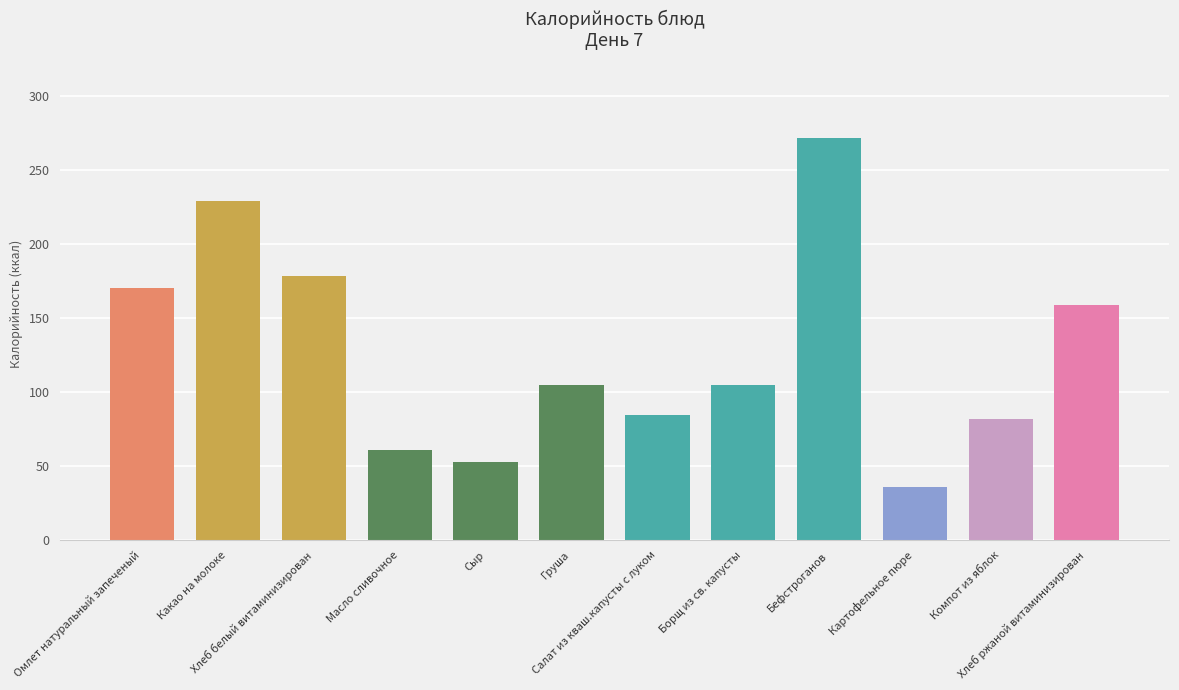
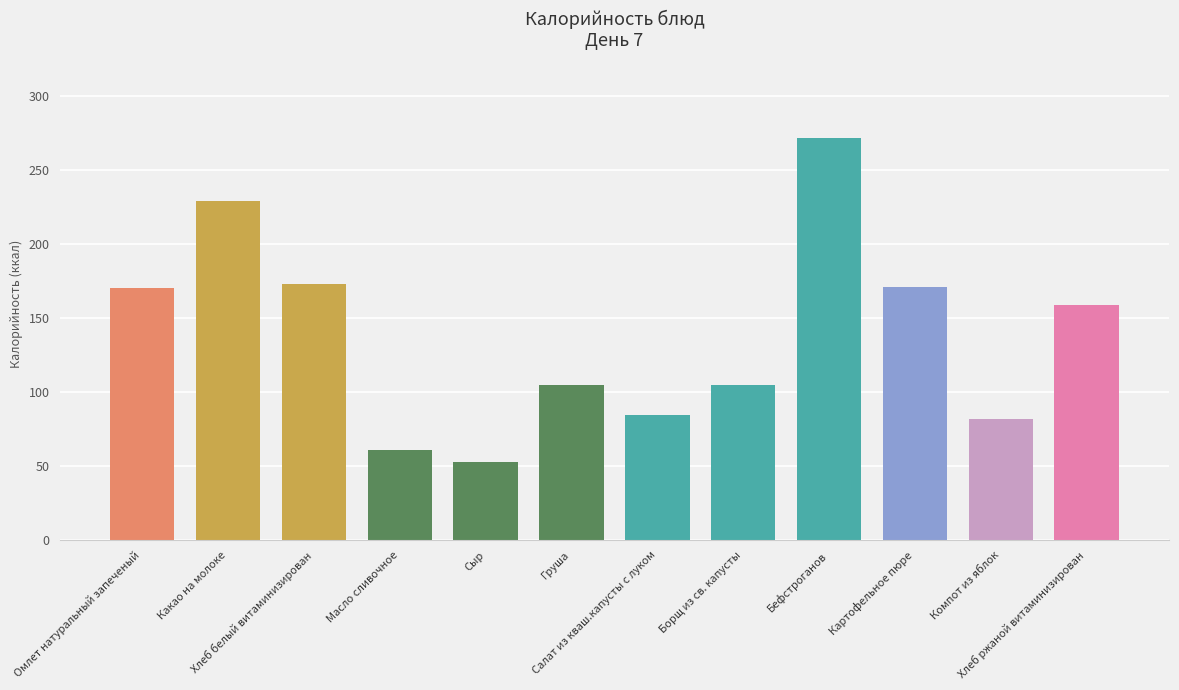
Хлеб белый витаминизирован: 179 -> 173
Картофельное пюре: 36 -> 171
